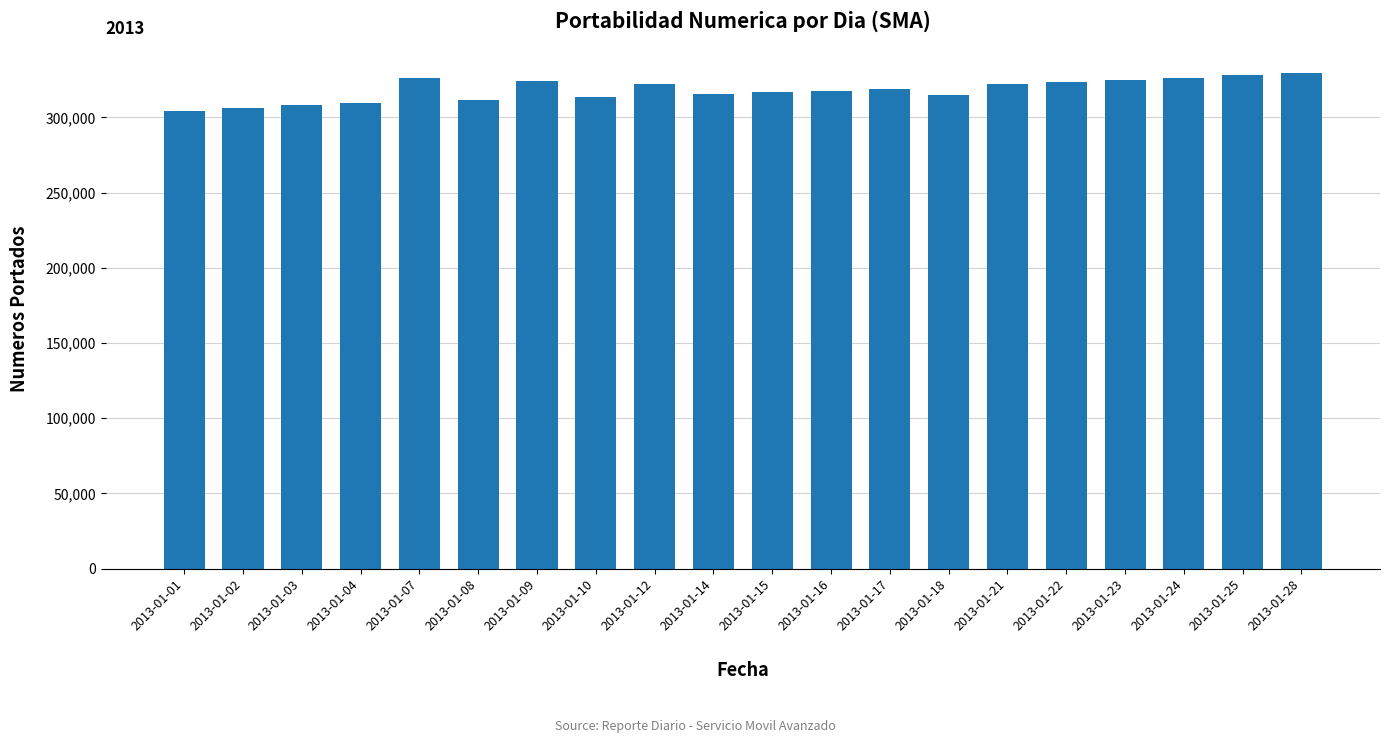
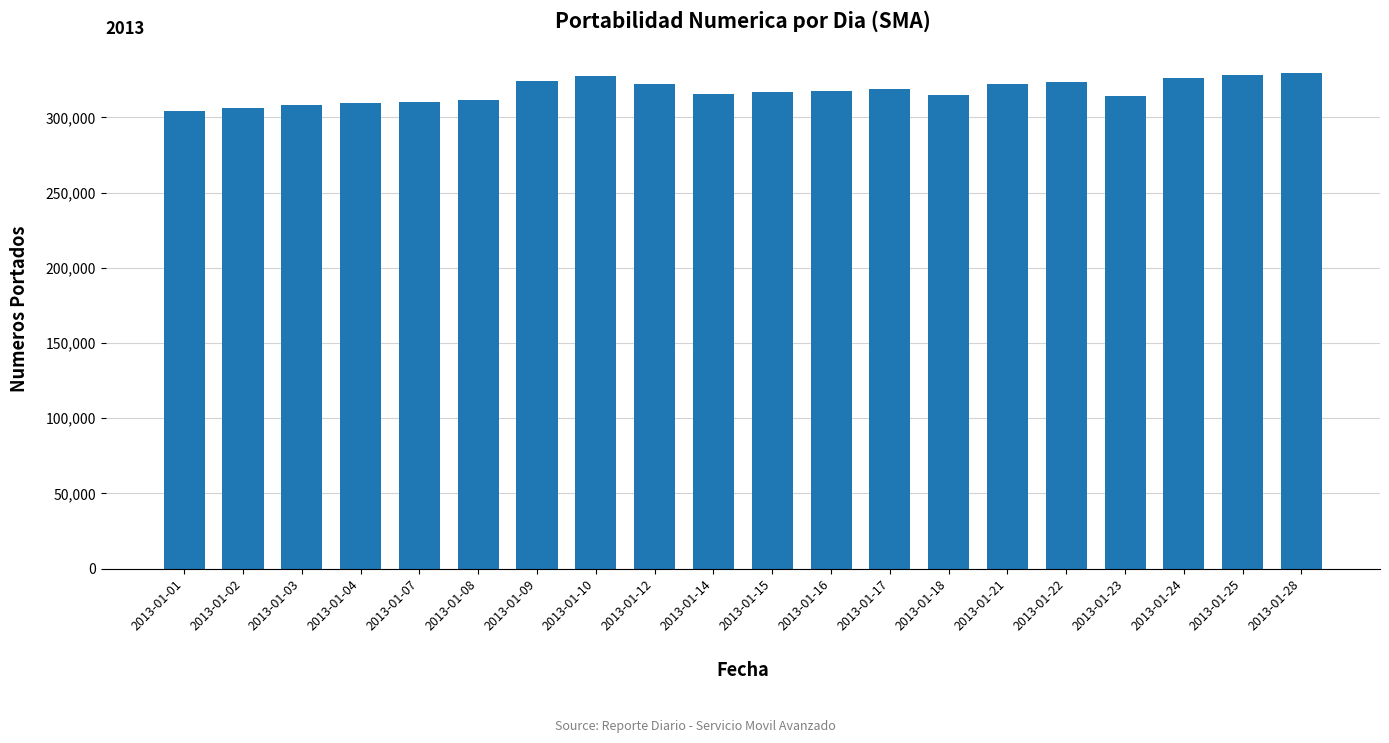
2013-01-07: 326,000 -> 310,000
2013-01-10: 314,000 -> 328,000
2013-01-23: 325,000 -> 315,000
